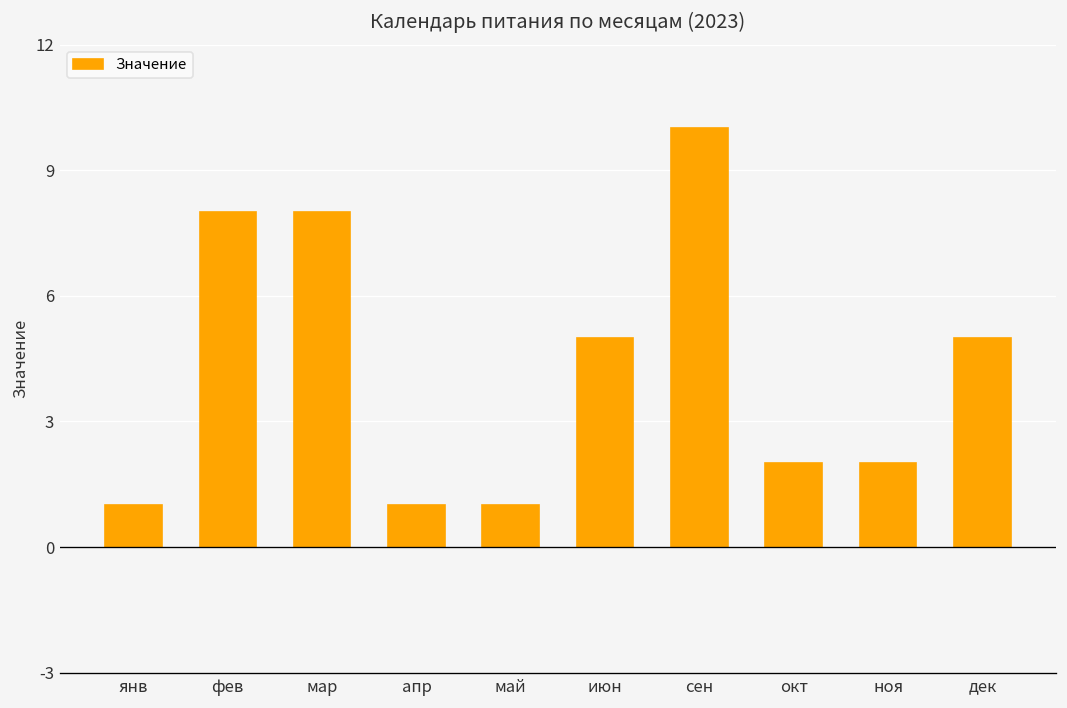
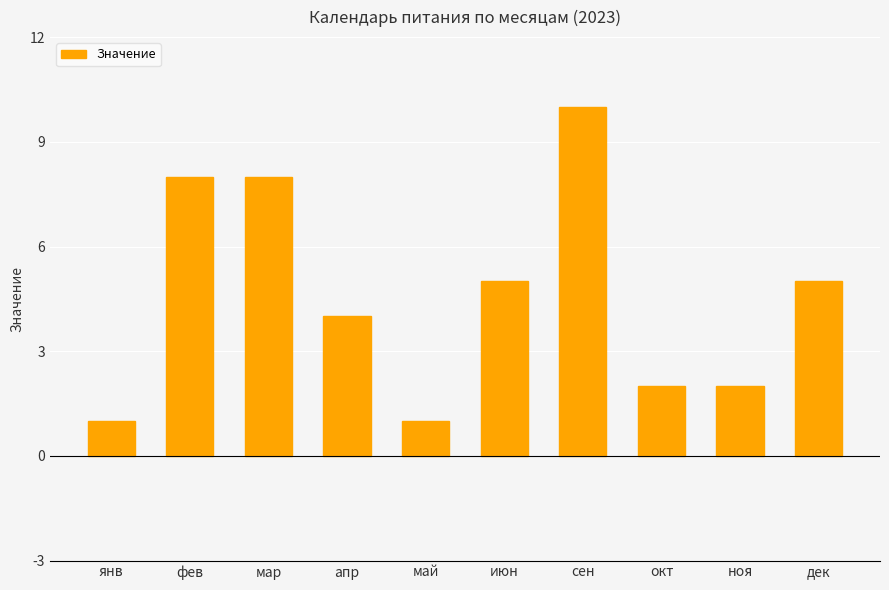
апр: 1 -> 4
